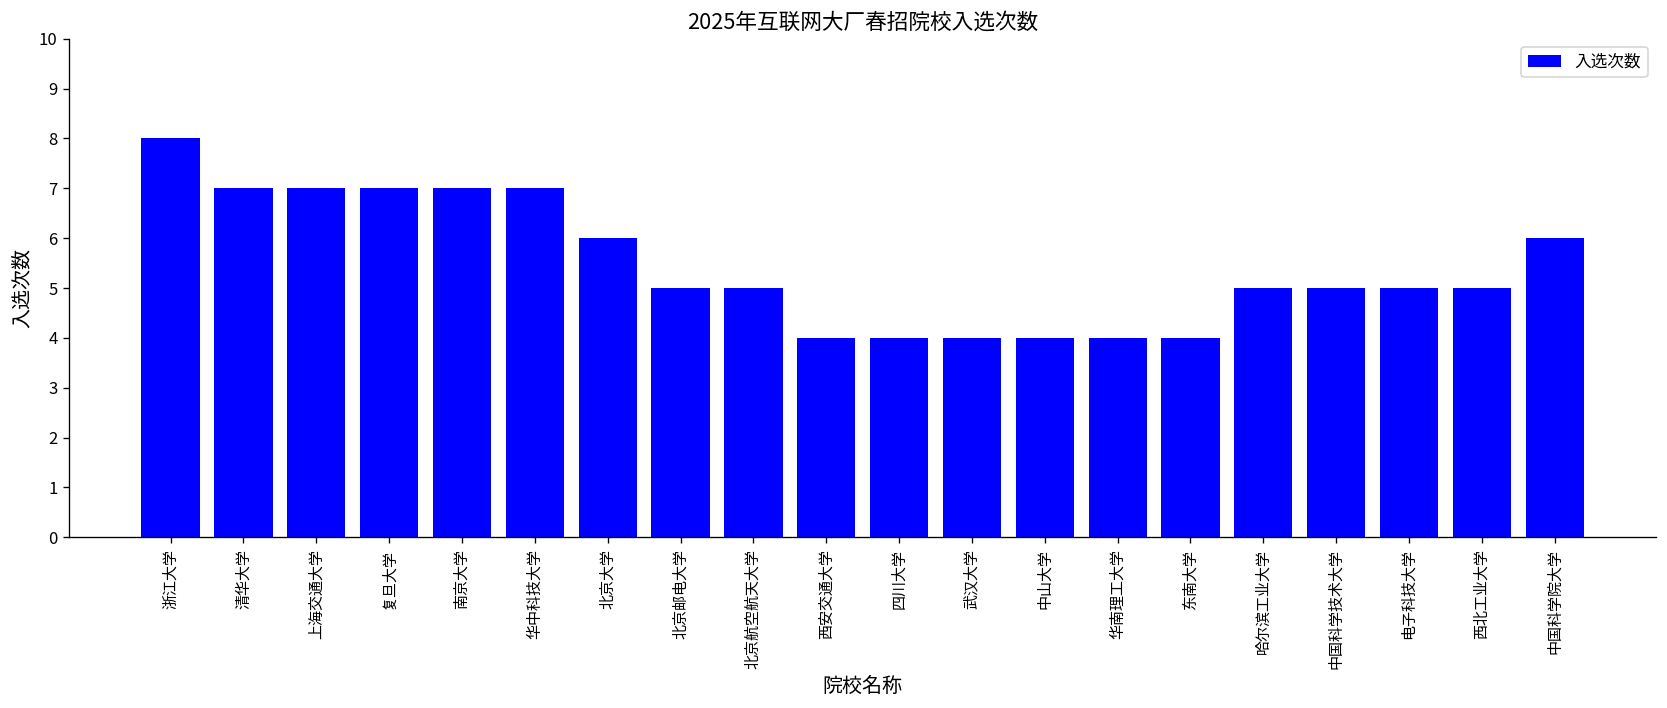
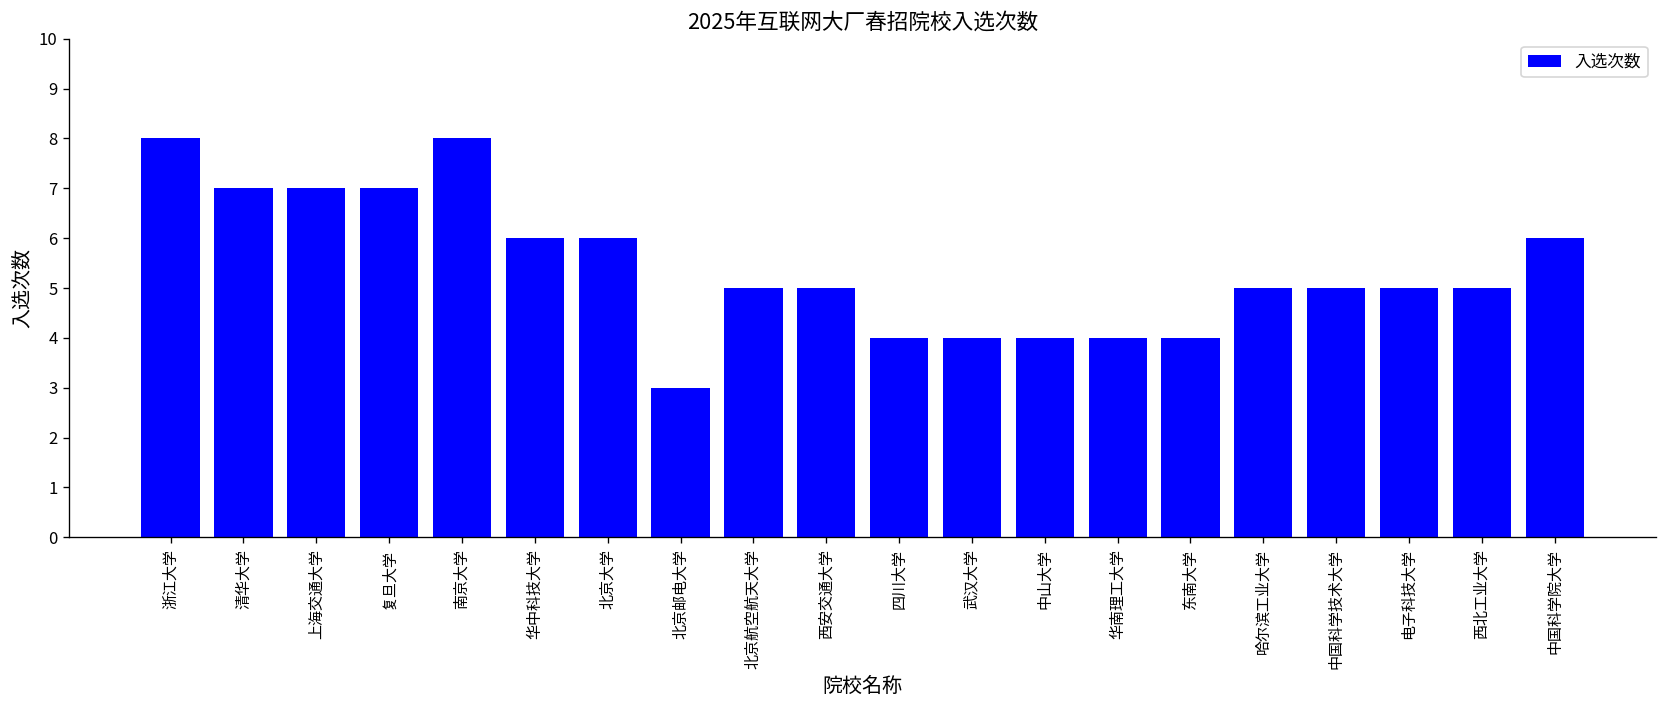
南京大学: 7 -> 8
华中科技大学: 7 -> 6
北京邮电大学: 5 -> 3
西安交通大学: 4 -> 5
